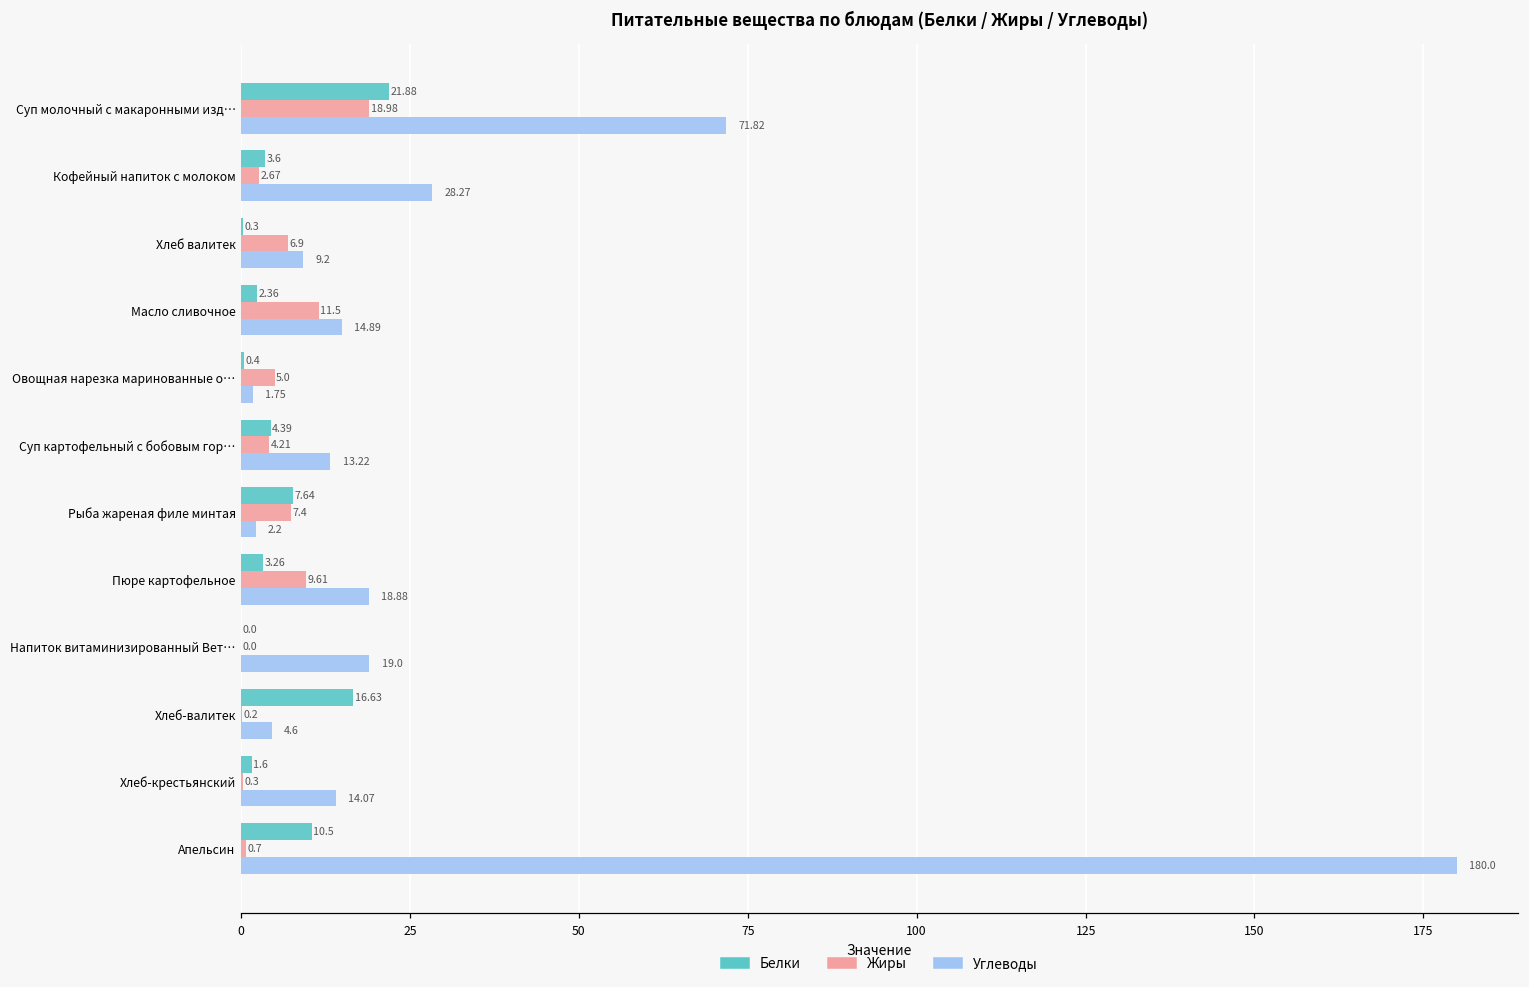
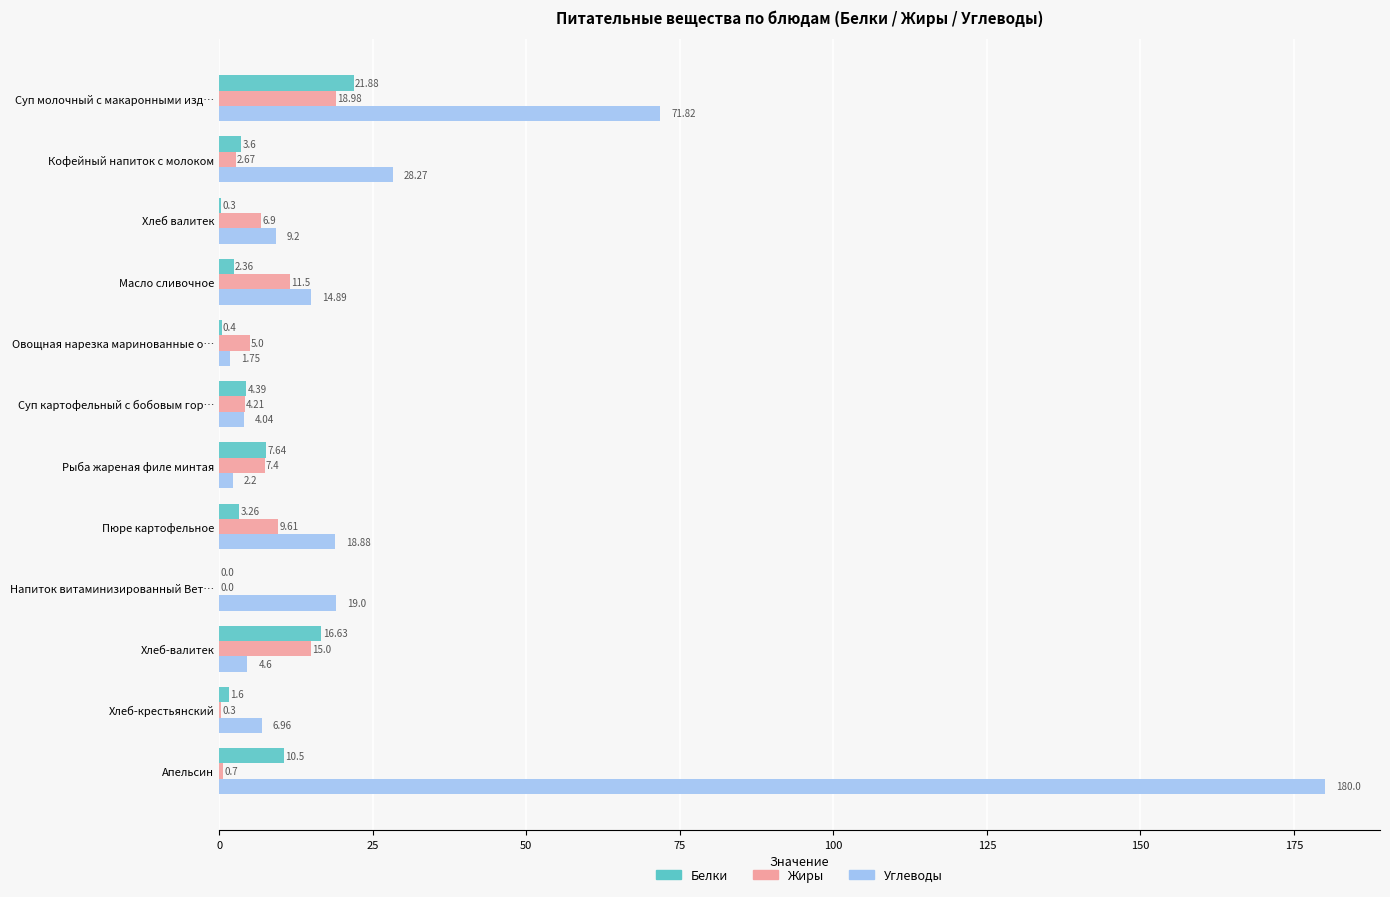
Углеводы, Суп картофельный с бобовым гор…: 13.22 -> 4.04
Жиры, Хлеб-валитек: 0.2 -> 15.0
Углеводы, Хлеб-крестьянский: 14.07 -> 6.96
